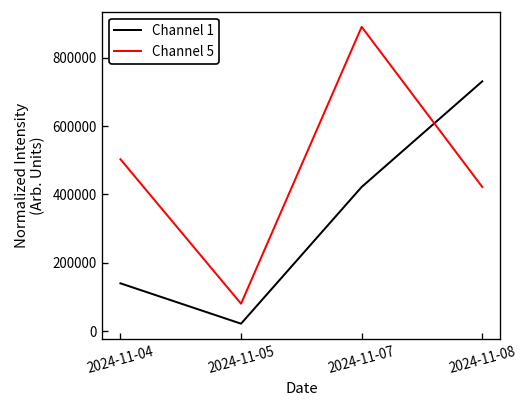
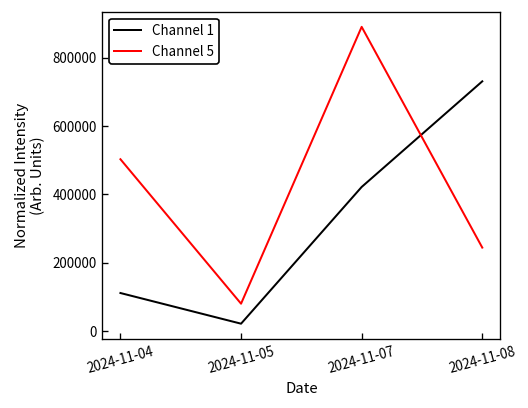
Channel 1, 2024-11-04: 140000 -> 110000
Channel 5, 2024-11-08: 420000 -> 240000
